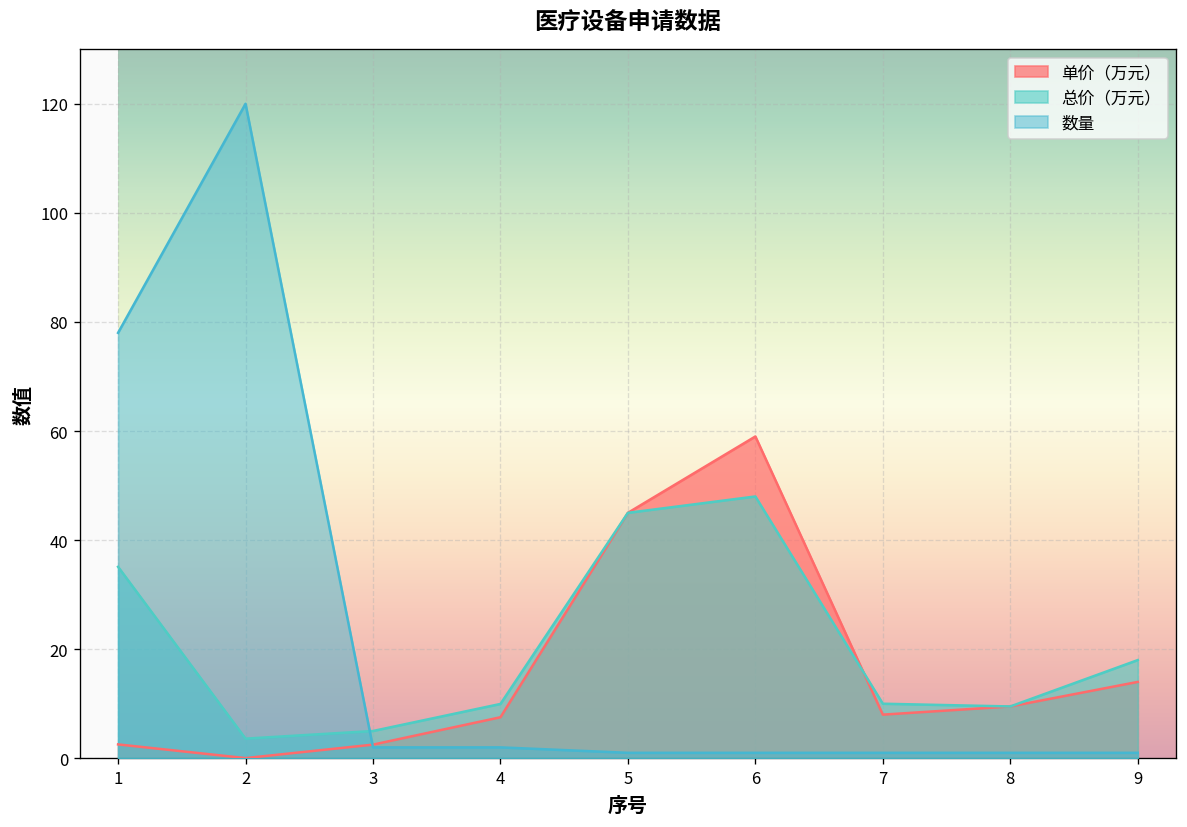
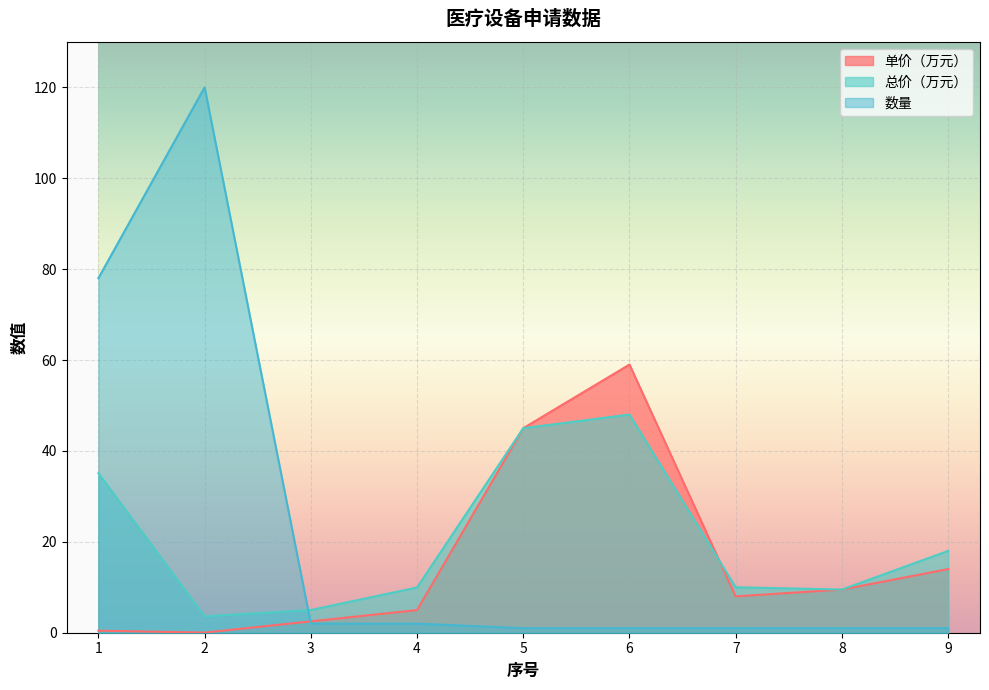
单价（万元）, 1: 3 -> 0
单价（万元）, 4: 8 -> 5
